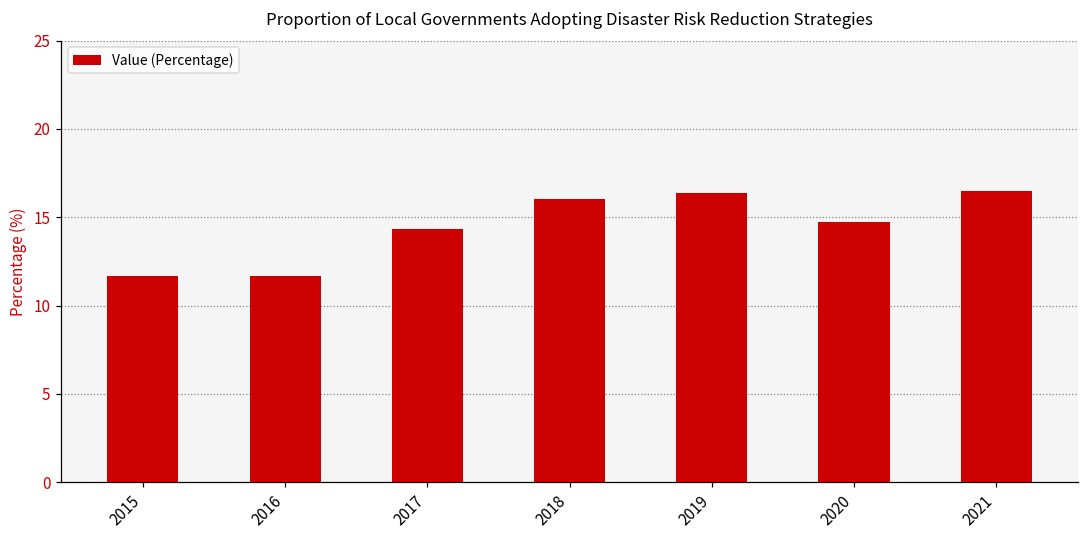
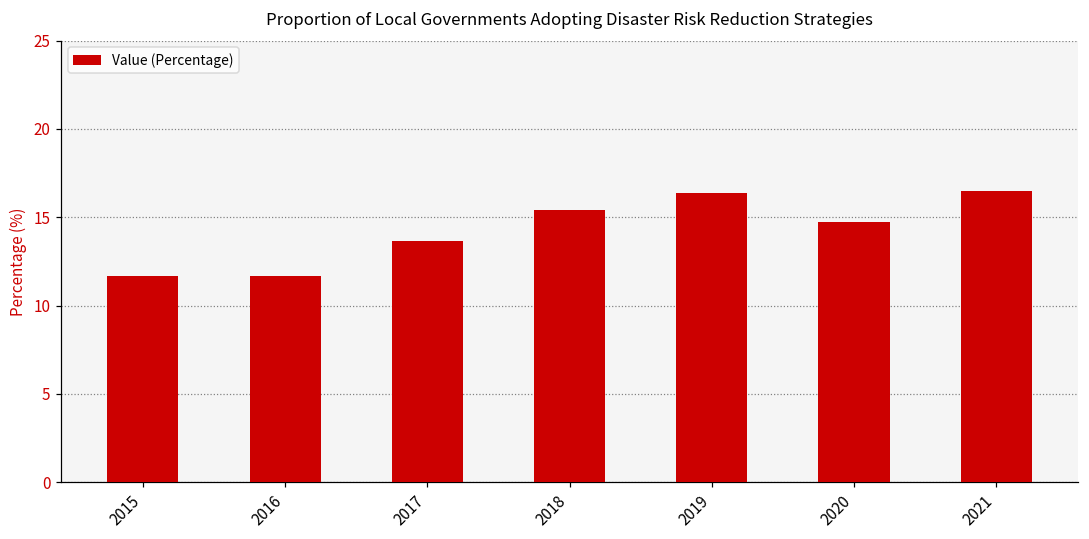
2017: 14.4 -> 13.6
2018: 16.1 -> 15.4
